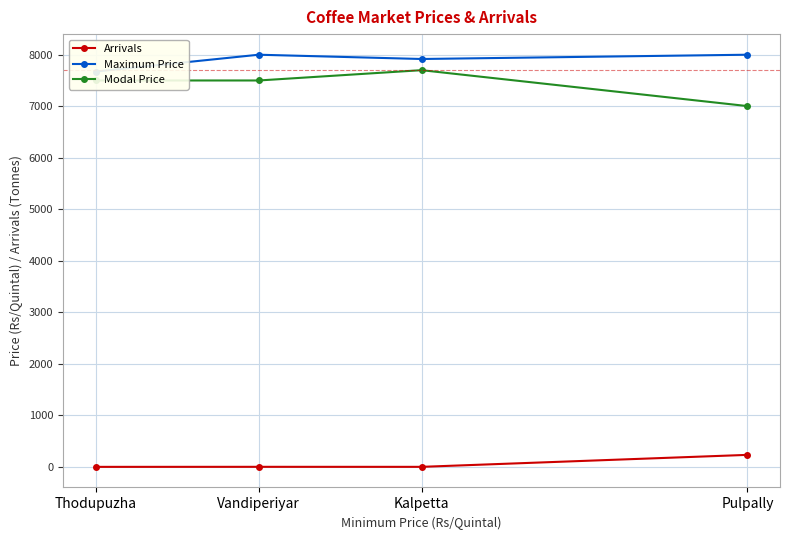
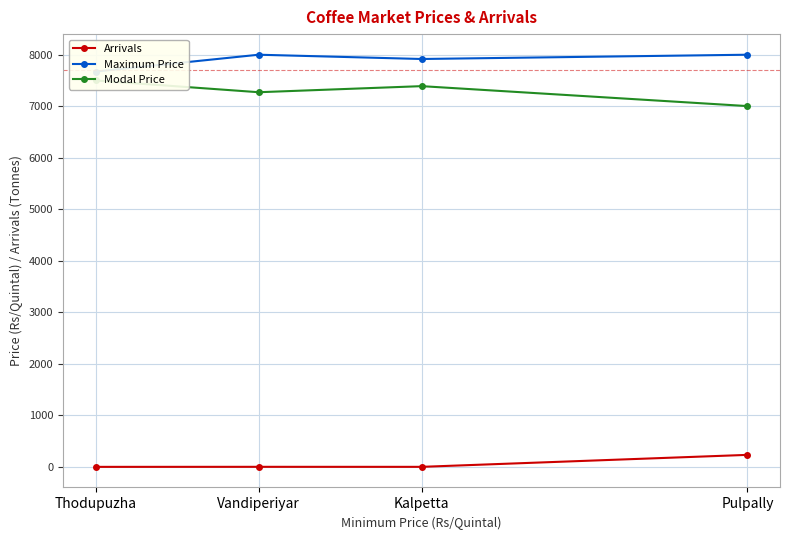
Modal Price, Vandiperiyar: 7500 -> 7300
Modal Price, Kalpetta: 7700 -> 7400
